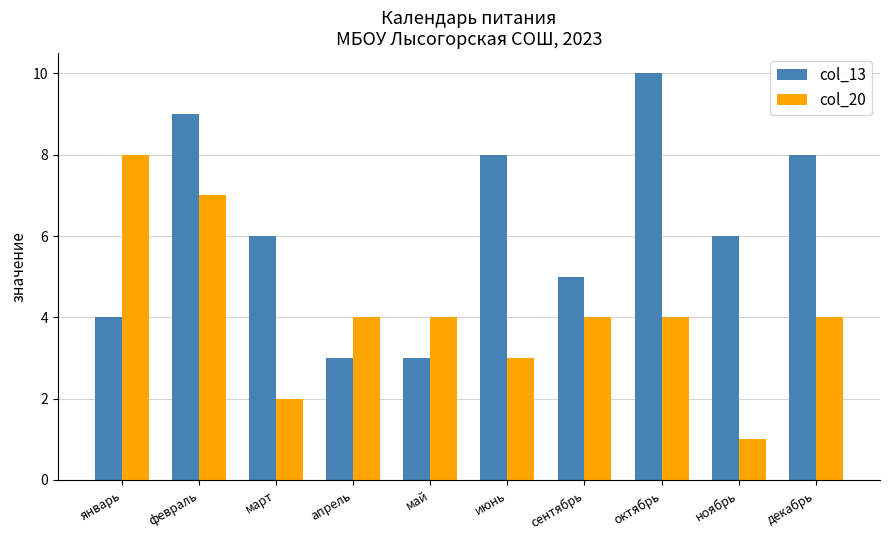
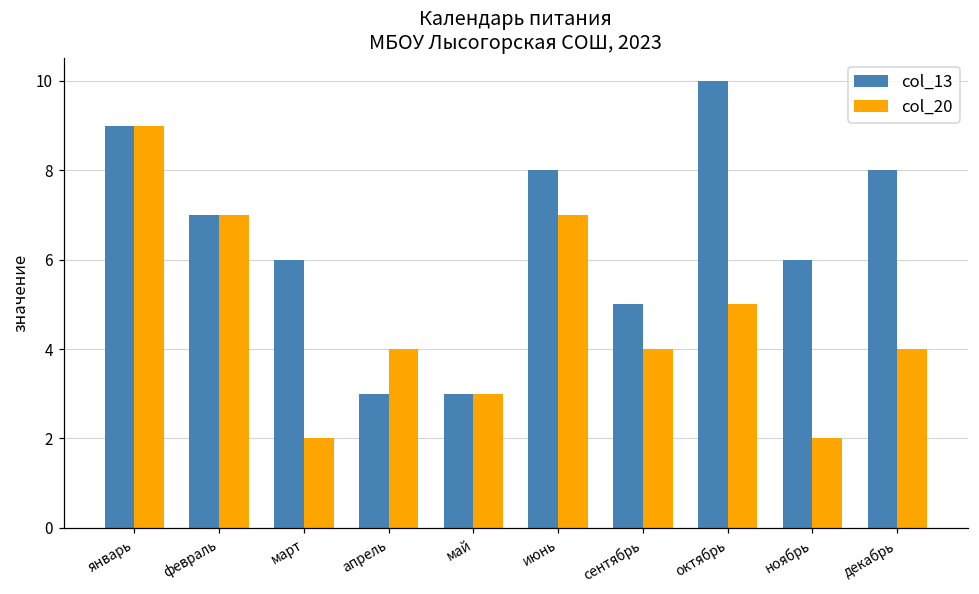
col_13, январь: 4 -> 9
col_20, январь: 8 -> 9
col_13, февраль: 9 -> 7
col_20, май: 4 -> 3
col_20, июнь: 3 -> 7
col_20, октябрь: 4 -> 5
col_20, ноябрь: 1 -> 2
